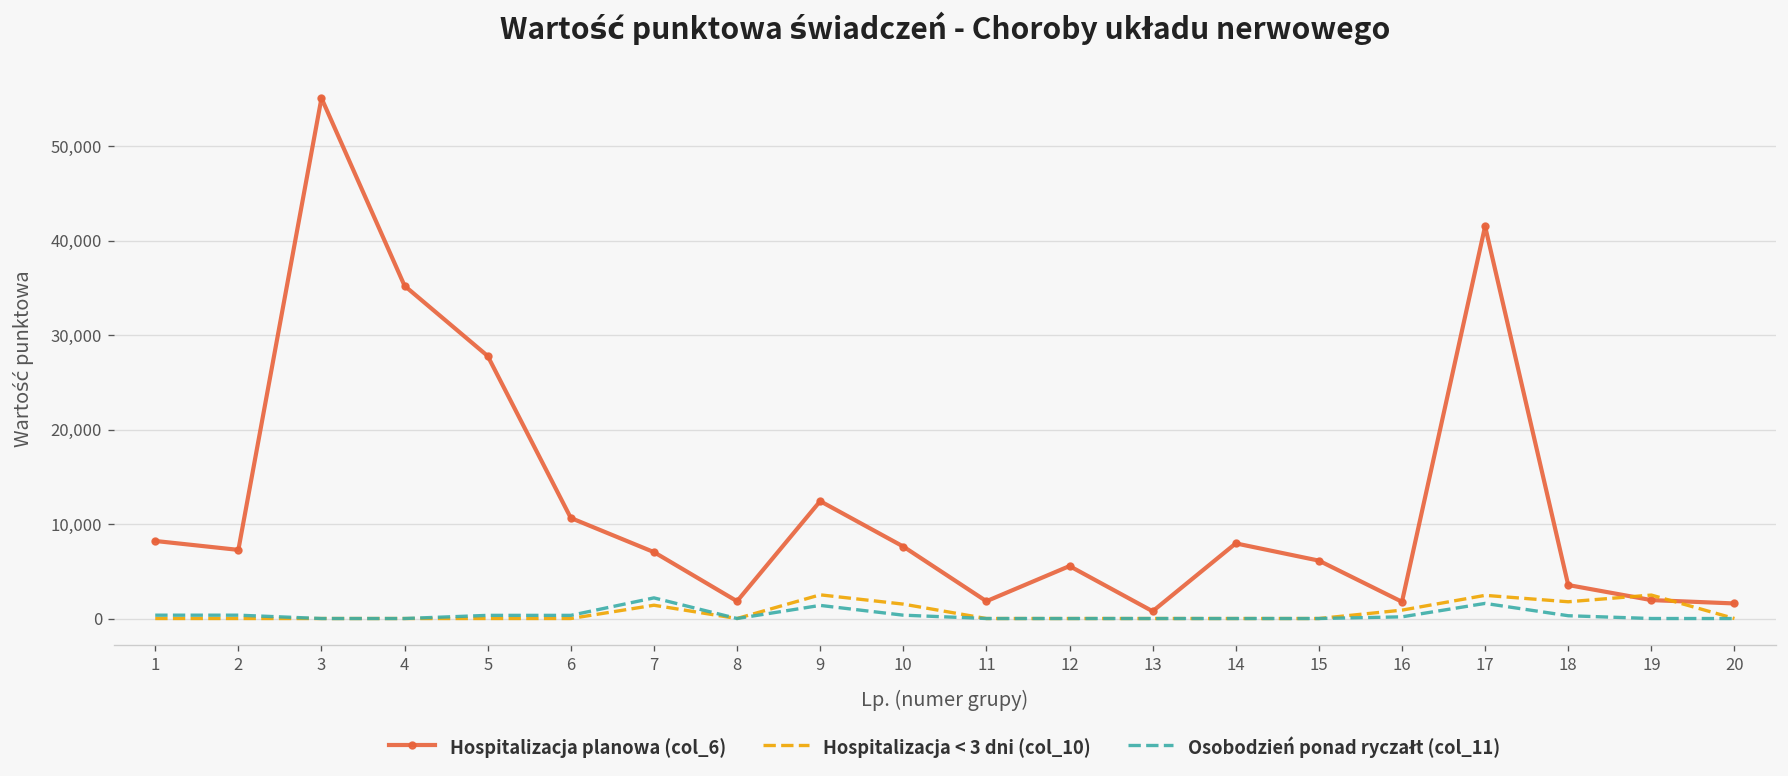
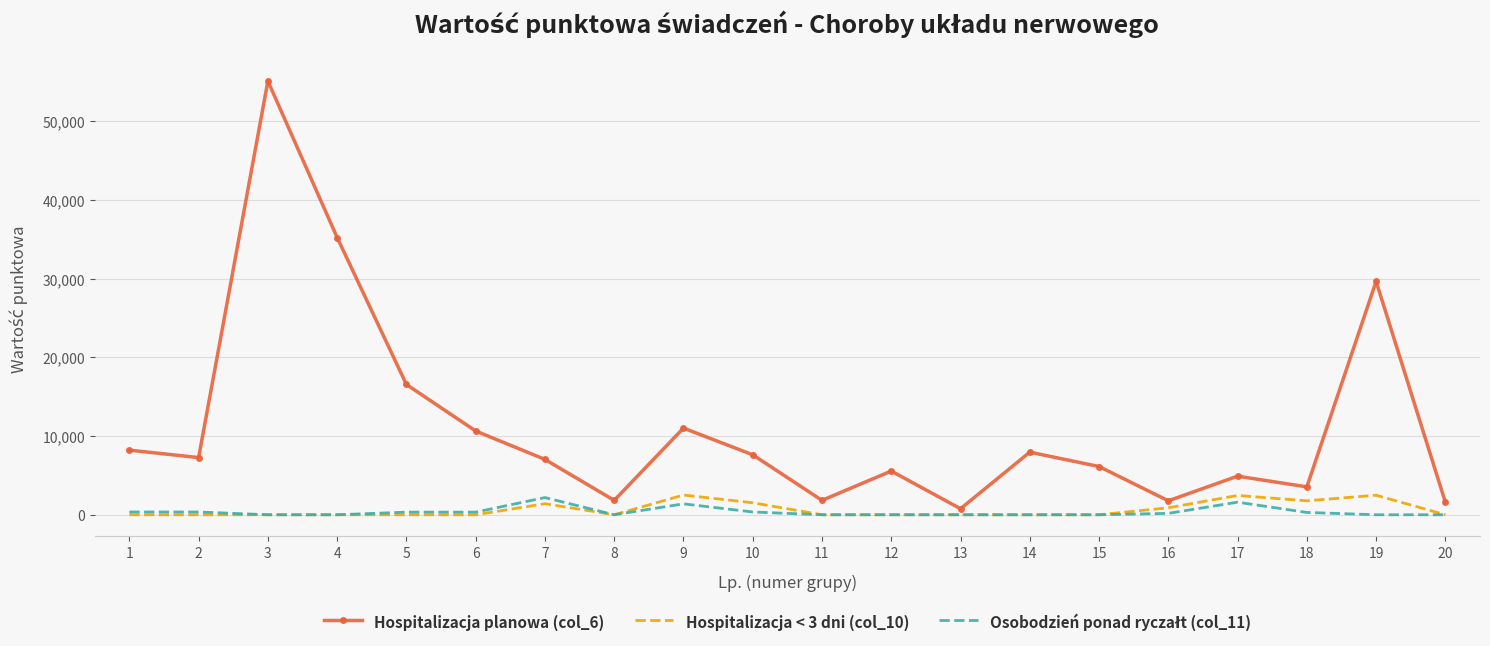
Hospitalizacja planowa (col_6), 5: 28,000 -> 17,000
Hospitalizacja planowa (col_6), 9: 12,000 -> 11,000
Hospitalizacja planowa (col_6), 17: 42,000 -> 5,000
Hospitalizacja planowa (col_6), 19: 2,000 -> 30,000
